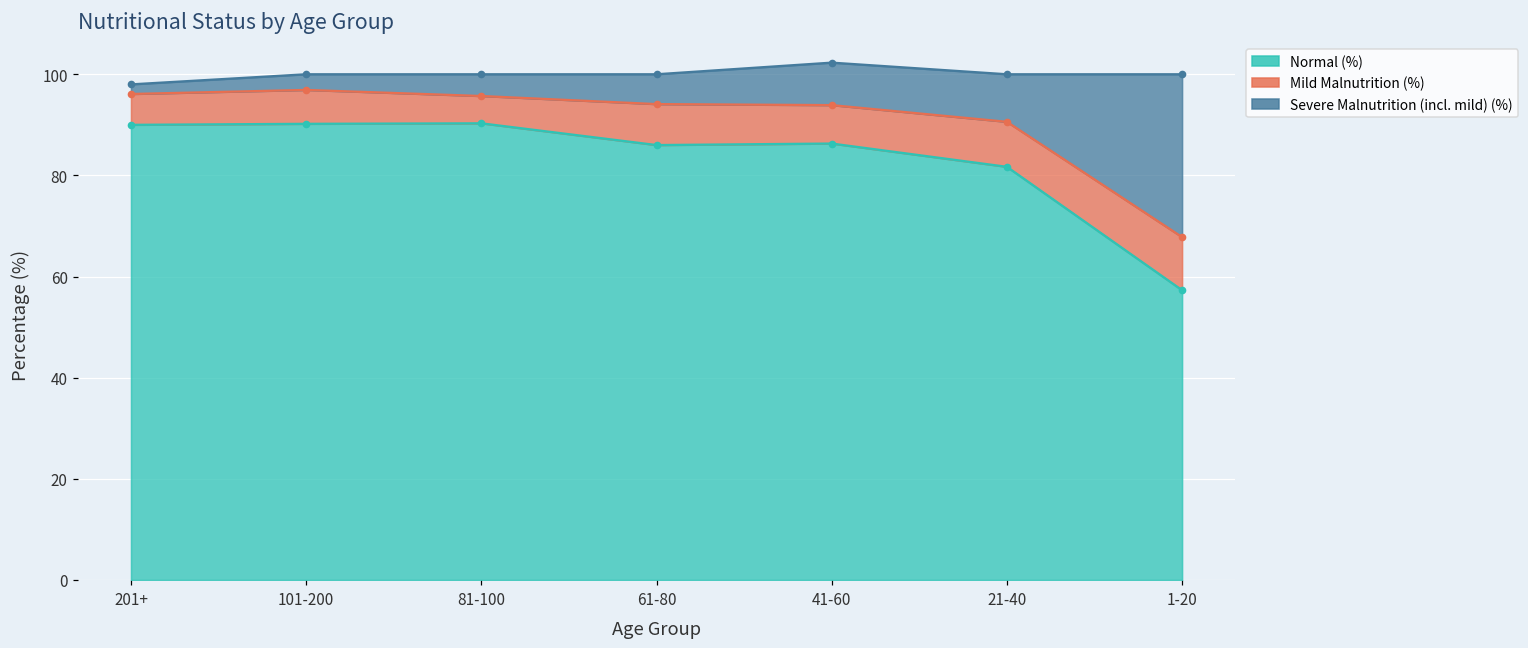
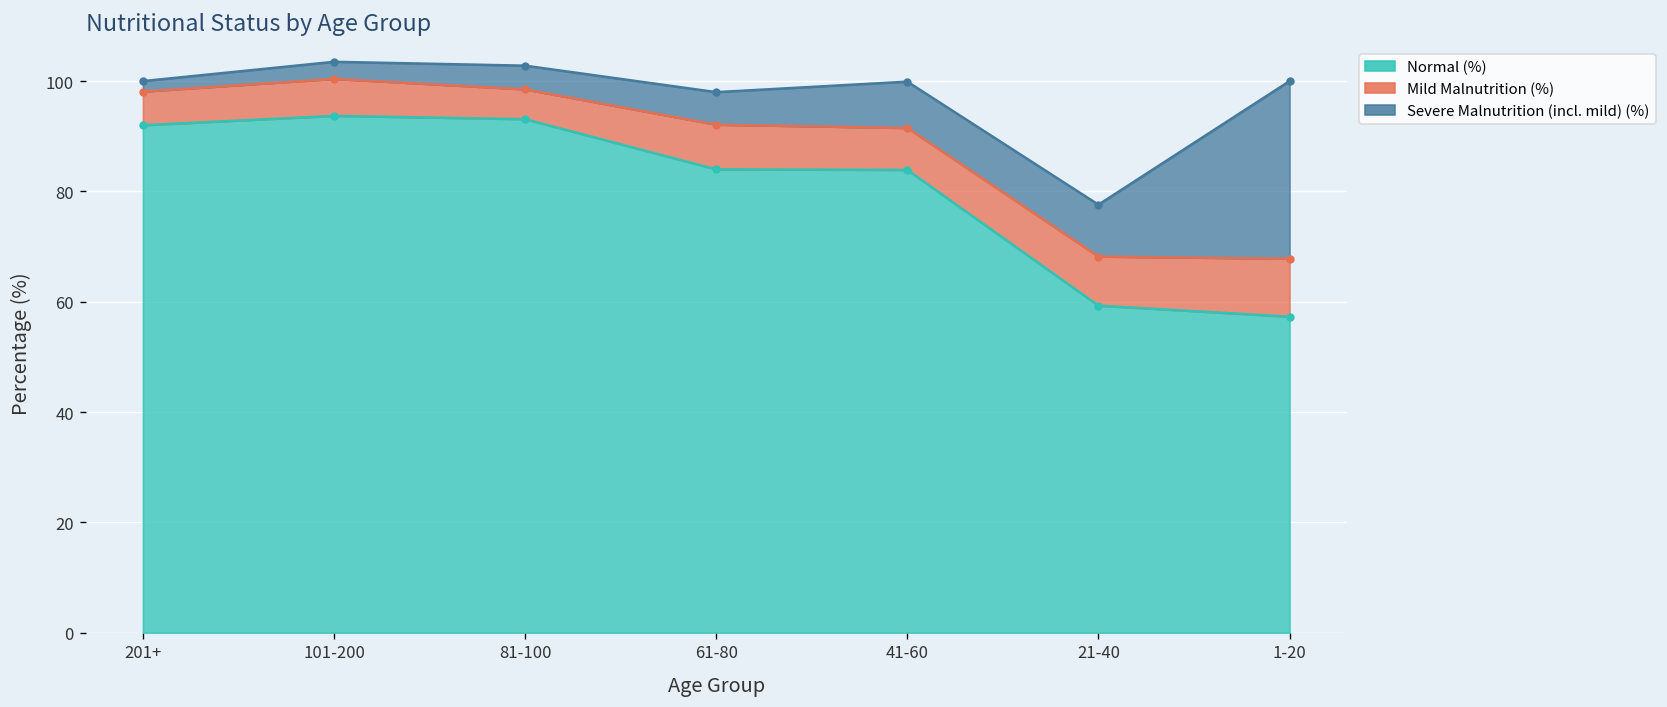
Normal (%), 201+: 90 -> 92
Normal (%), 101-200: 90 -> 94
Normal (%), 81-100: 90 -> 93
Normal (%), 61-80: 86 -> 84
Normal (%), 41-60: 86 -> 84
Normal (%), 21-40: 82 -> 59
